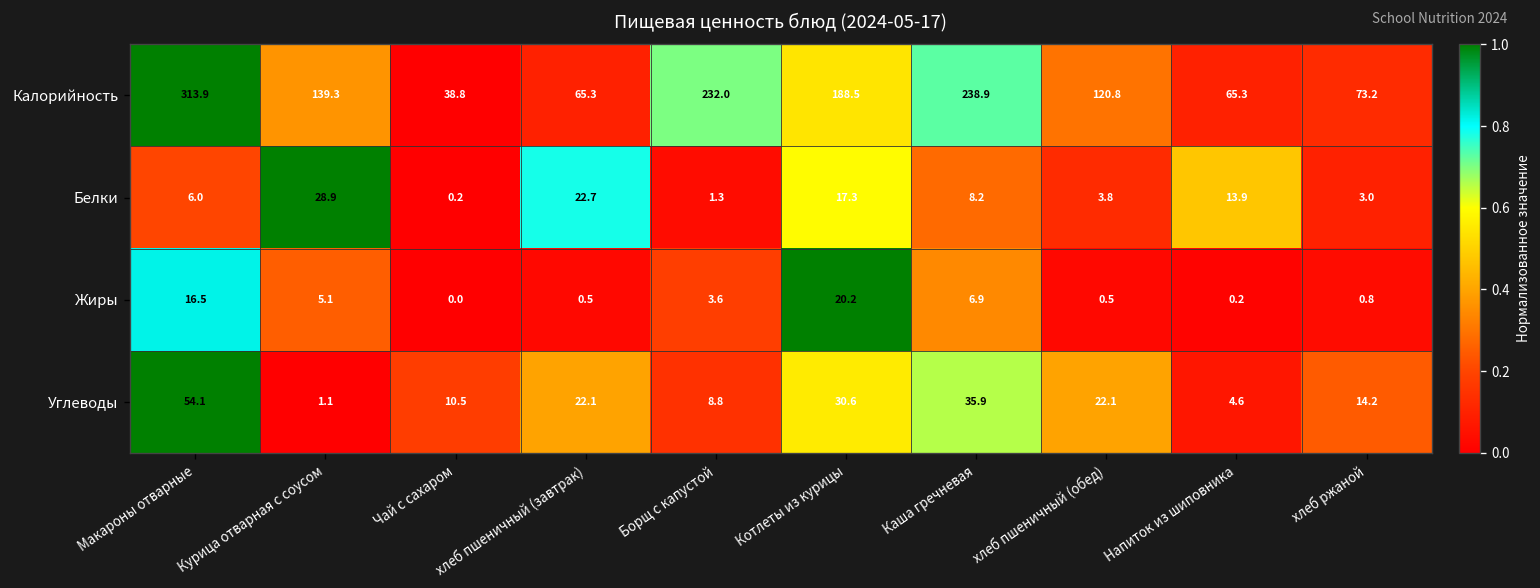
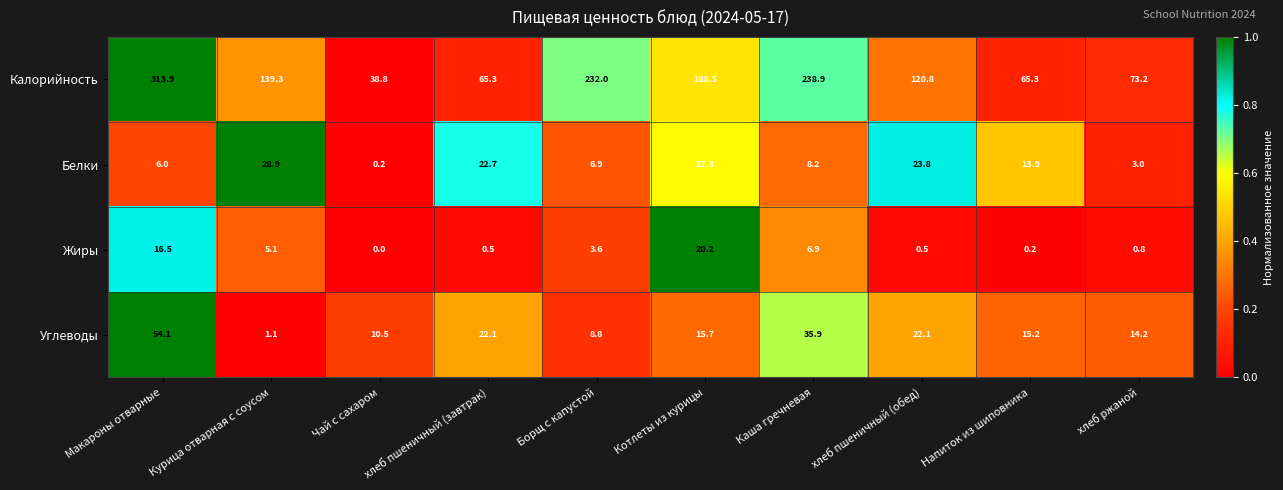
Белки, Борщ с капустой: 1.3 -> 6.9
Белки, хлеб пшеничный (обед): 3.8 -> 23.8
Углеводы, Котлеты из курицы: 30.6 -> 15.7
Углеводы, Напиток из шиповника: 4.6 -> 15.2
